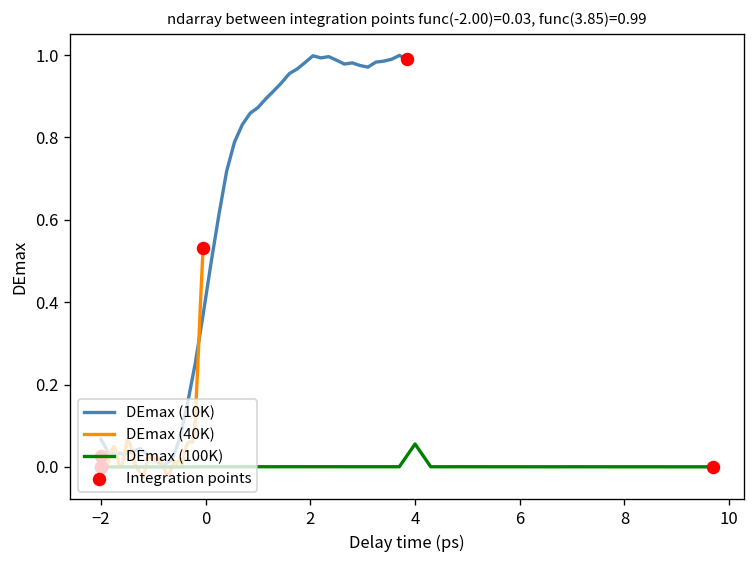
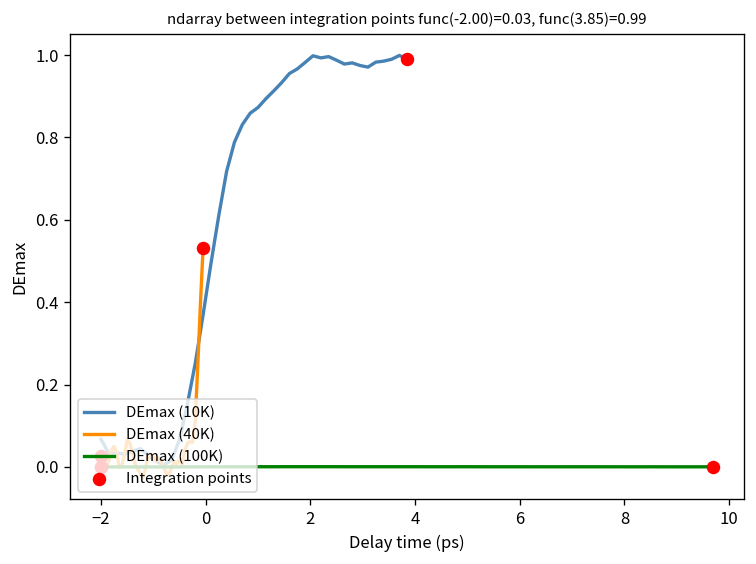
DEmax (100K), 4: 0.06 -> 0.00
